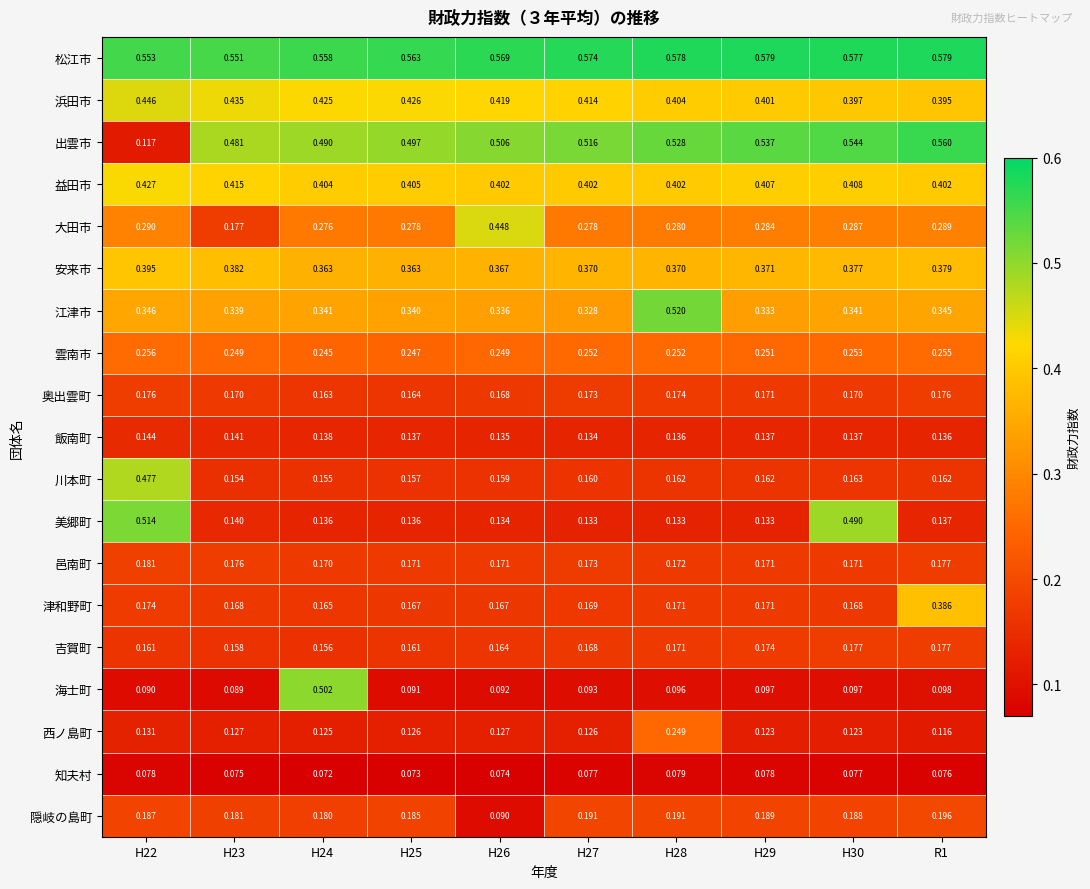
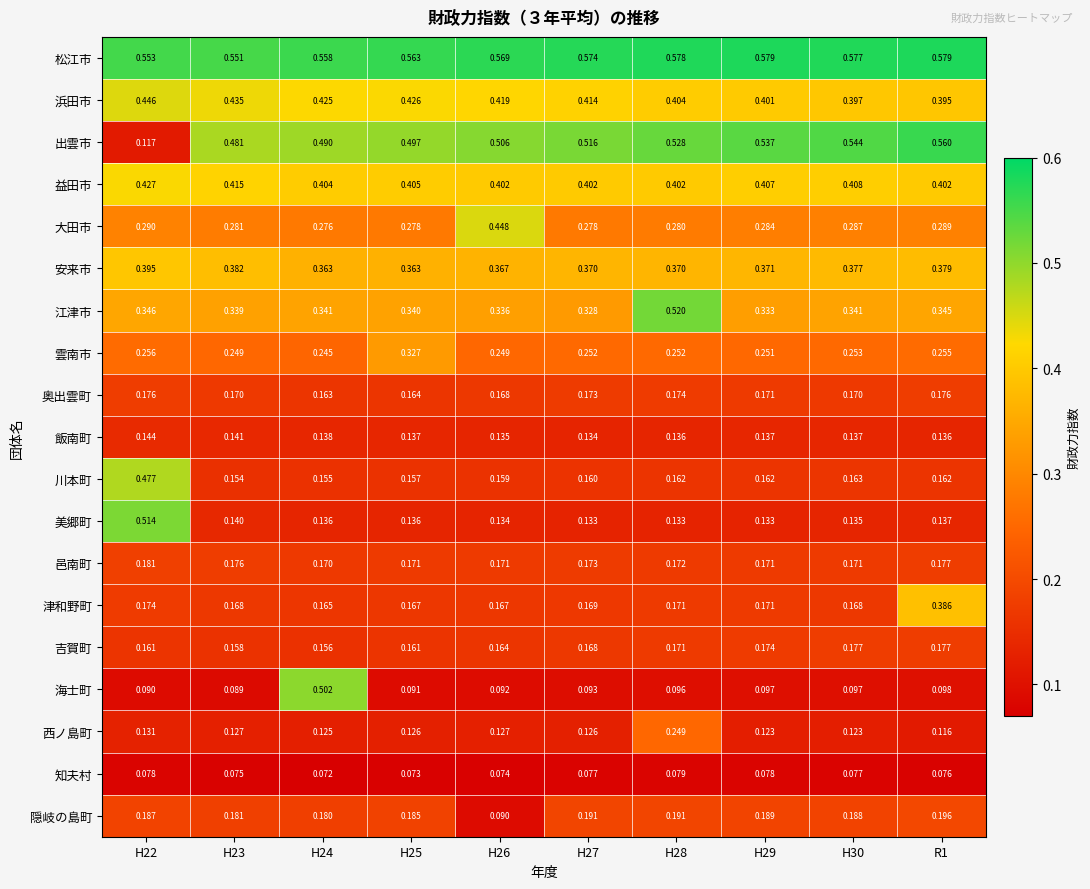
大田市, H23: 0.177 -> 0.281
雲南市, H25: 0.247 -> 0.327
美郷町, H30: 0.490 -> 0.135
